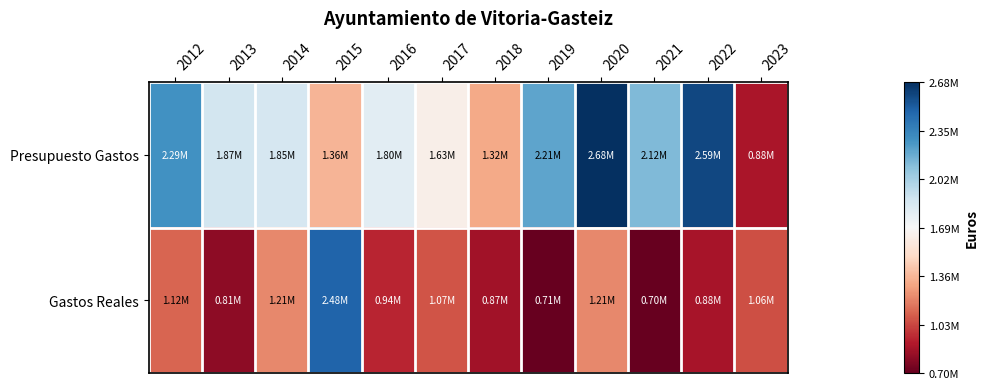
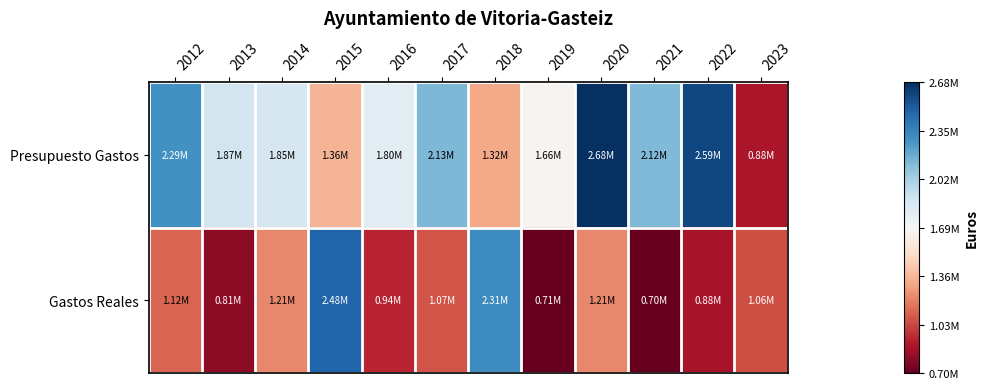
Presupuesto Gastos, 2017: 1.63M -> 2.13M
Presupuesto Gastos, 2019: 2.21M -> 1.66M
Gastos Reales, 2018: 0.87M -> 2.31M
